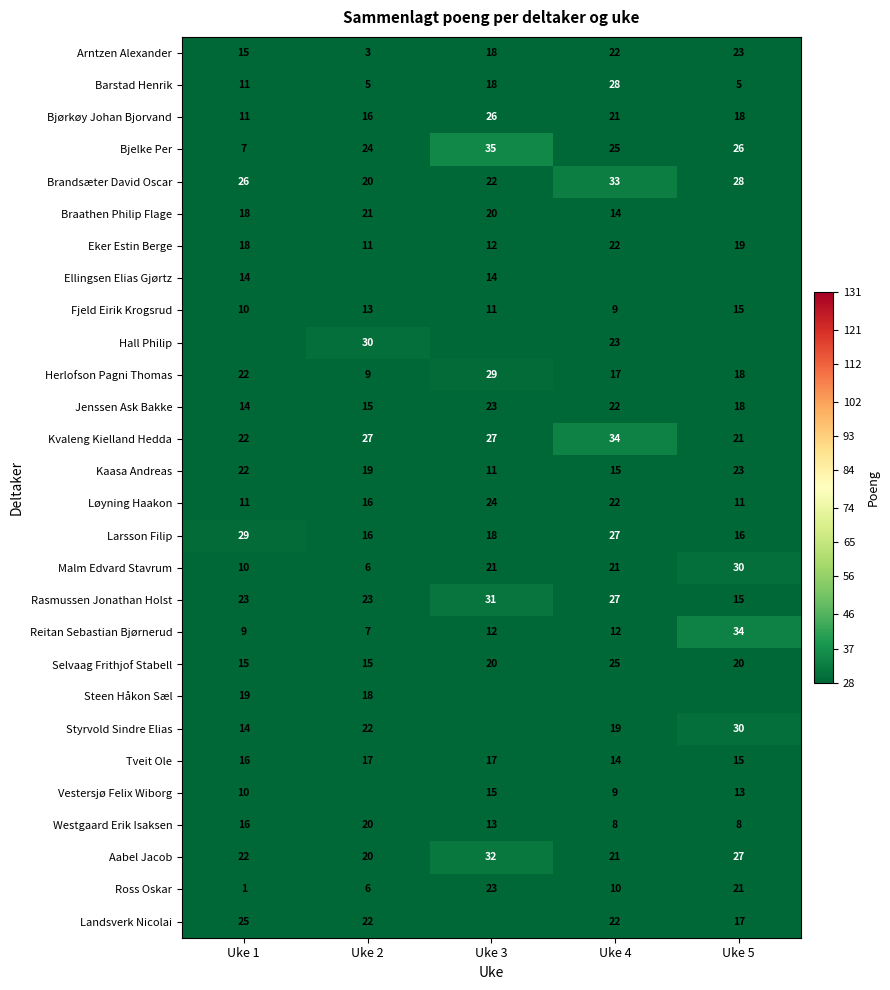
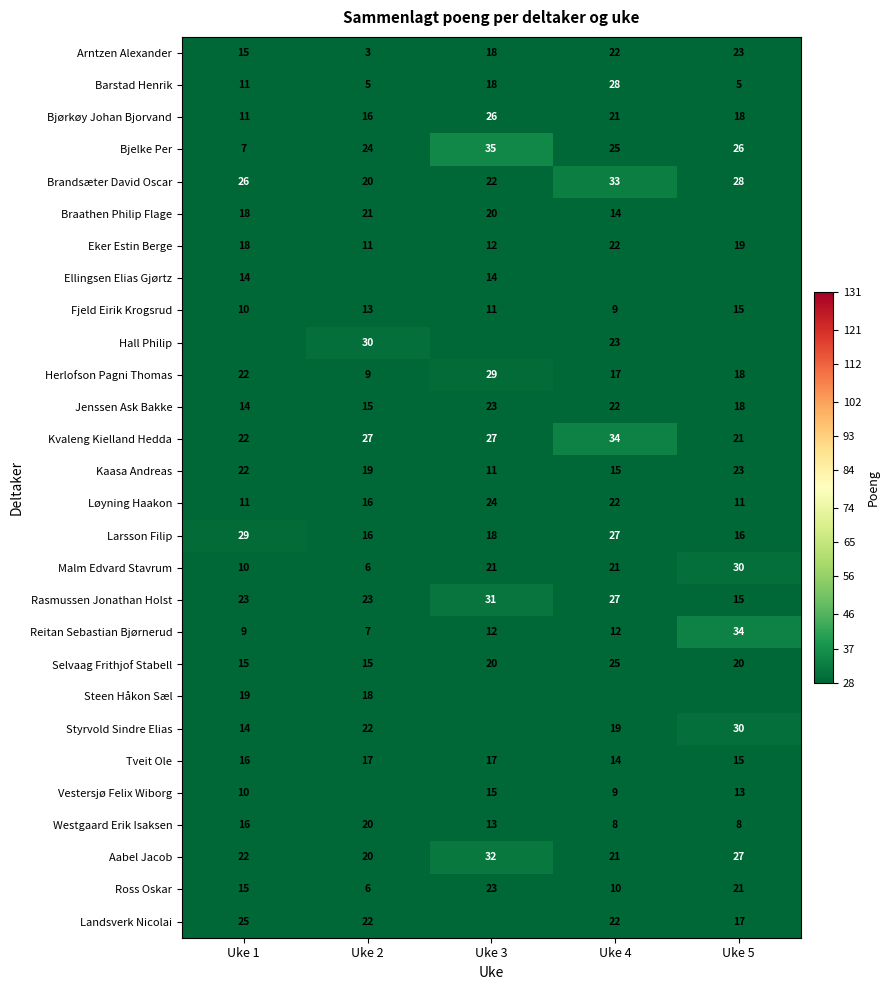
Ross Oskar, Uke 1: 1 -> 15
